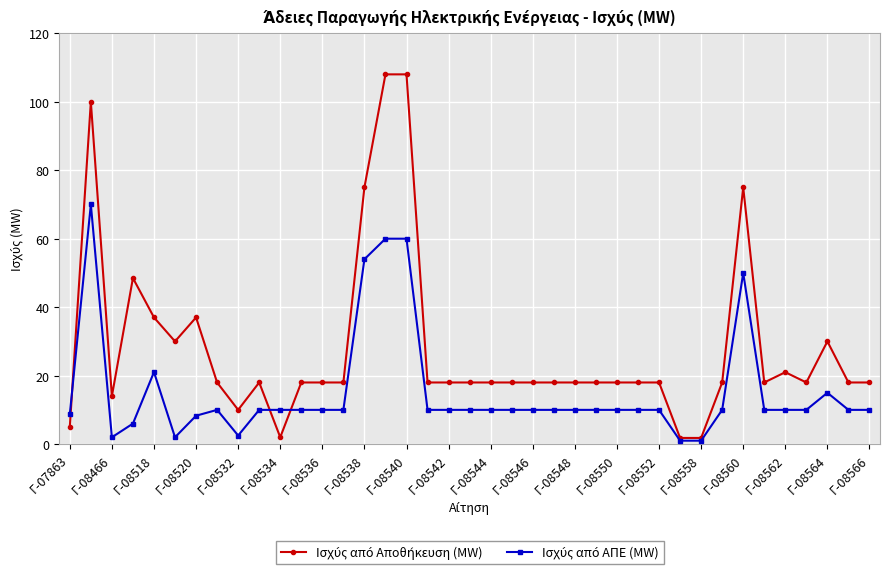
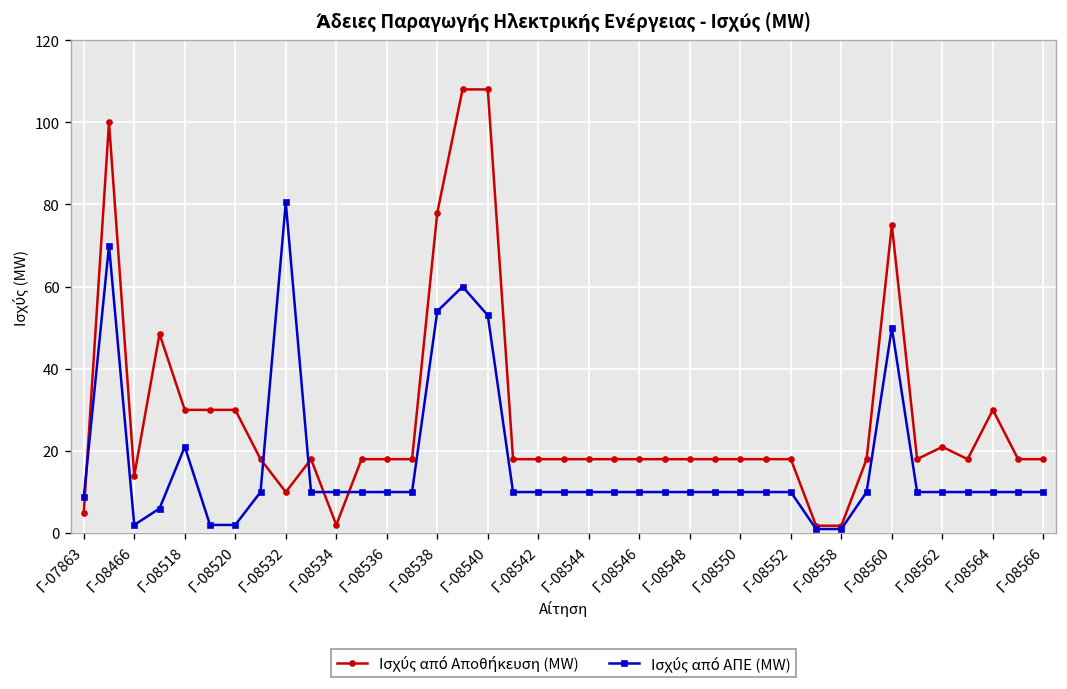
Ισχύς από Αποθήκευση (MW), Γ-08518: 37 -> 30
Ισχύς από Αποθήκευση (MW), Γ-08520: 37 -> 30
Ισχύς από ΑΠΕ (MW), Γ-08520: 8 -> 2
Ισχύς από ΑΠΕ (MW), Γ-08532: 3 -> 81
Ισχύς από Αποθήκευση (MW), Γ-08538: 75 -> 78
Ισχύς από ΑΠΕ (MW), Γ-08540: 60 -> 53
Ισχύς από ΑΠΕ (MW), Γ-08564: 15 -> 10
